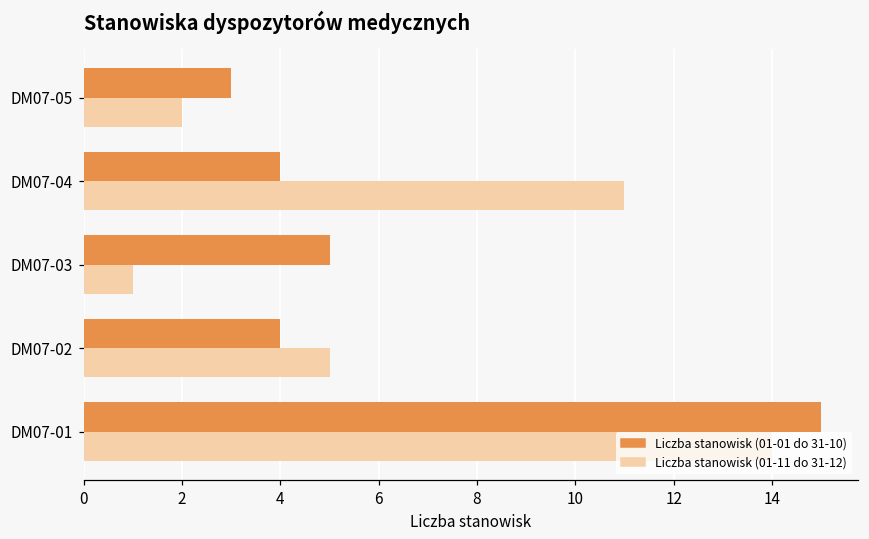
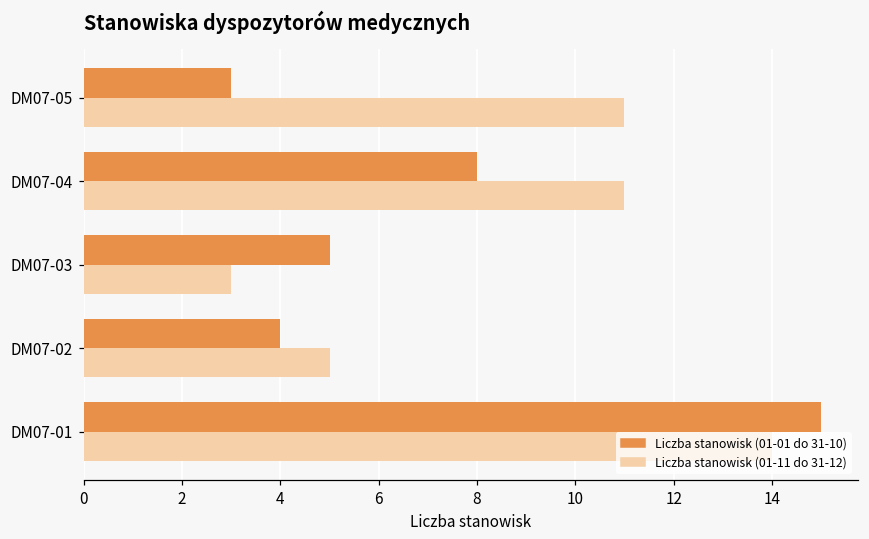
Liczba stanowisk (01-11 do 31-12), DM07-05: 2 -> 11
Liczba stanowisk (01-01 do 31-10), DM07-04: 4 -> 8
Liczba stanowisk (01-11 do 31-12), DM07-03: 1 -> 3
